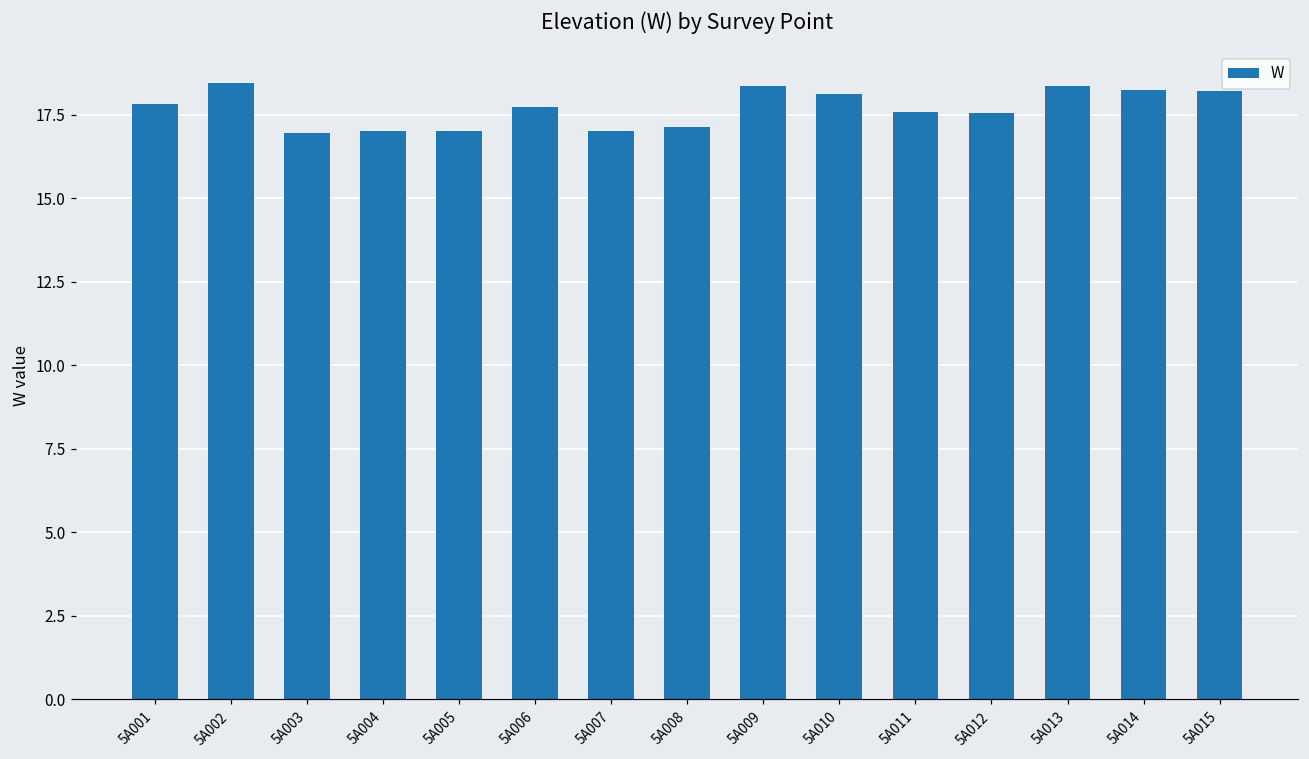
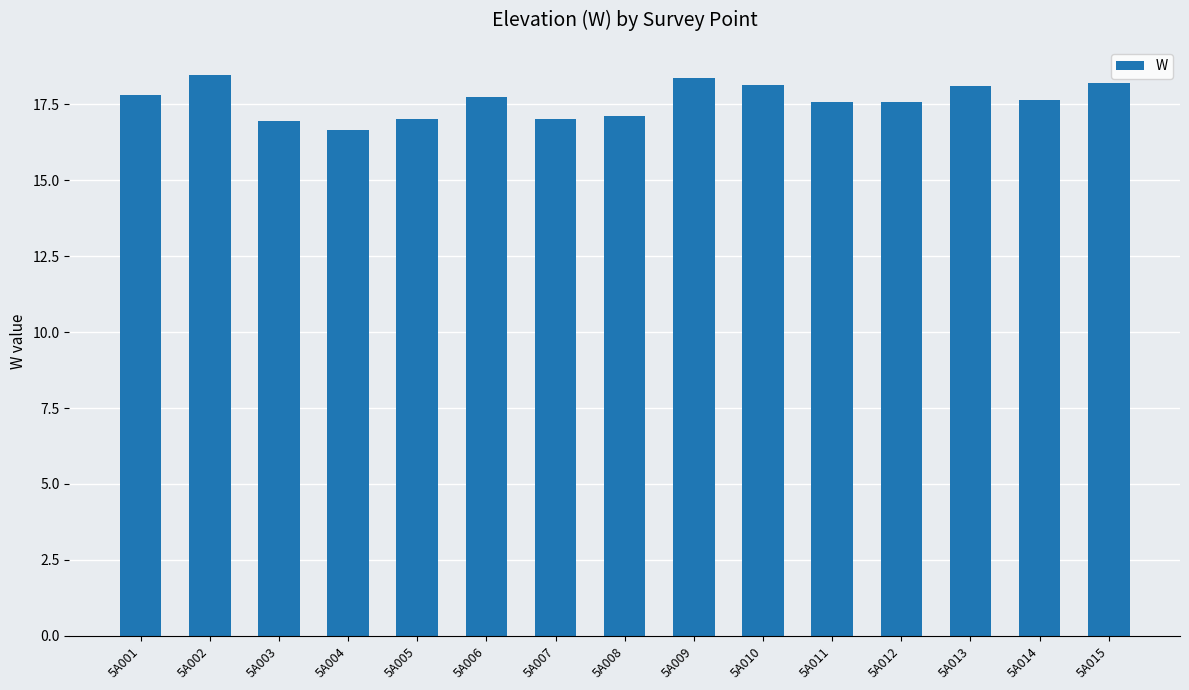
5A004: 17.0 -> 16.7
5A013: 18.4 -> 18.1
5A014: 18.2 -> 17.6
